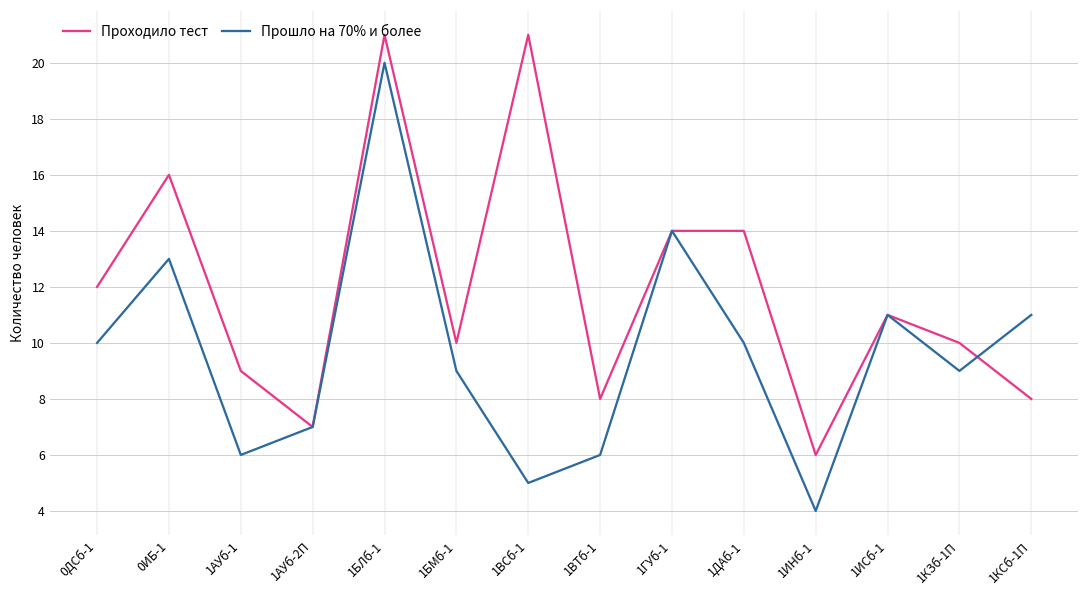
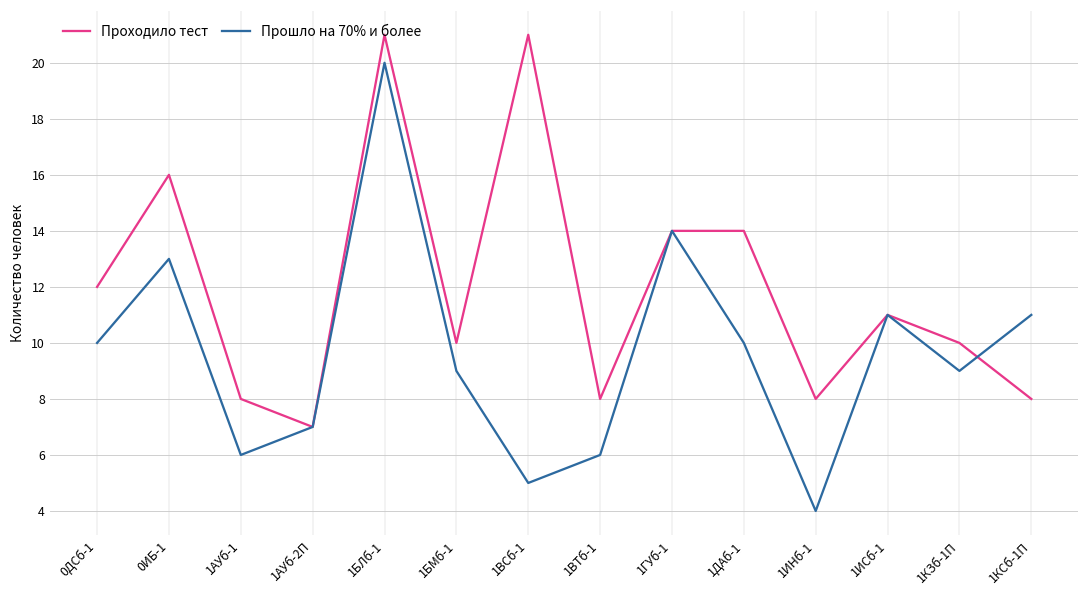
Проходило тест, 1АУб-1: 9 -> 8
Проходило тест, 1ИНб-1: 6 -> 8
